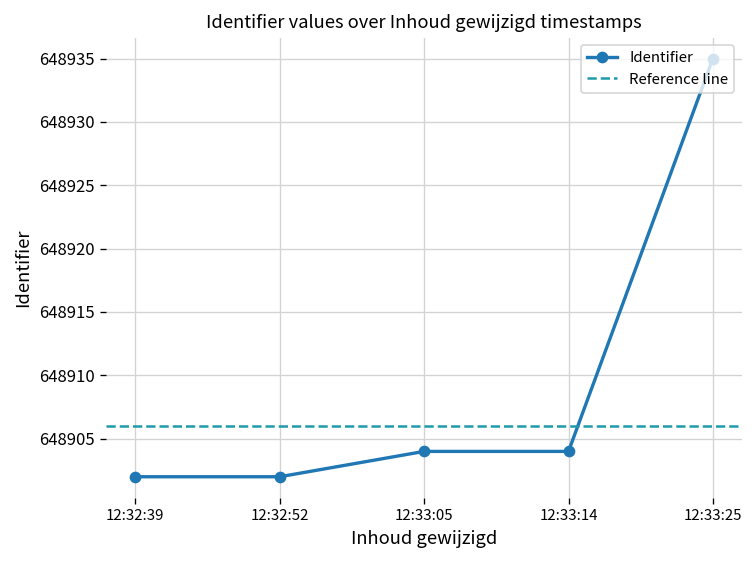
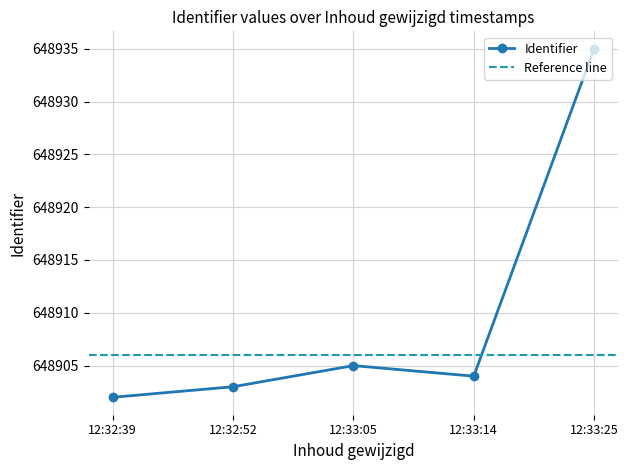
12:32:52: 648902 -> 648903
12:33:05: 648904 -> 648905
